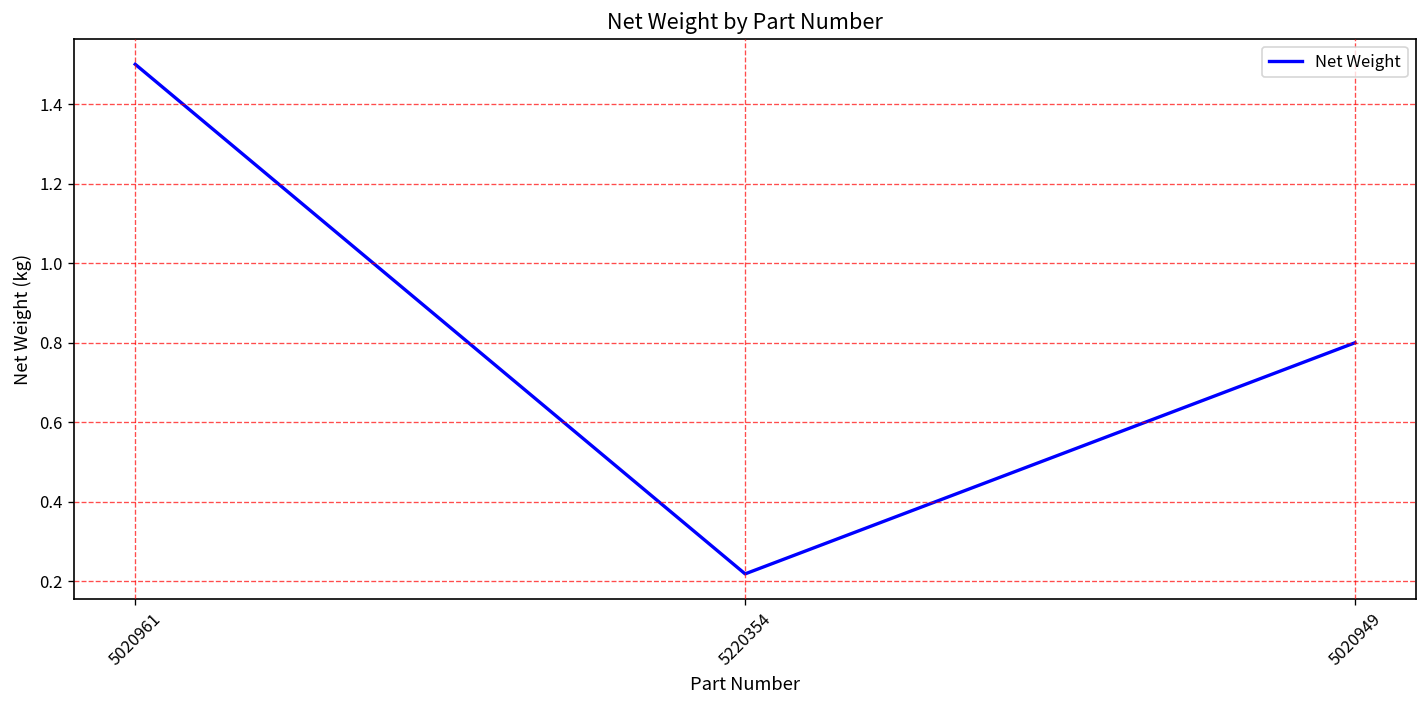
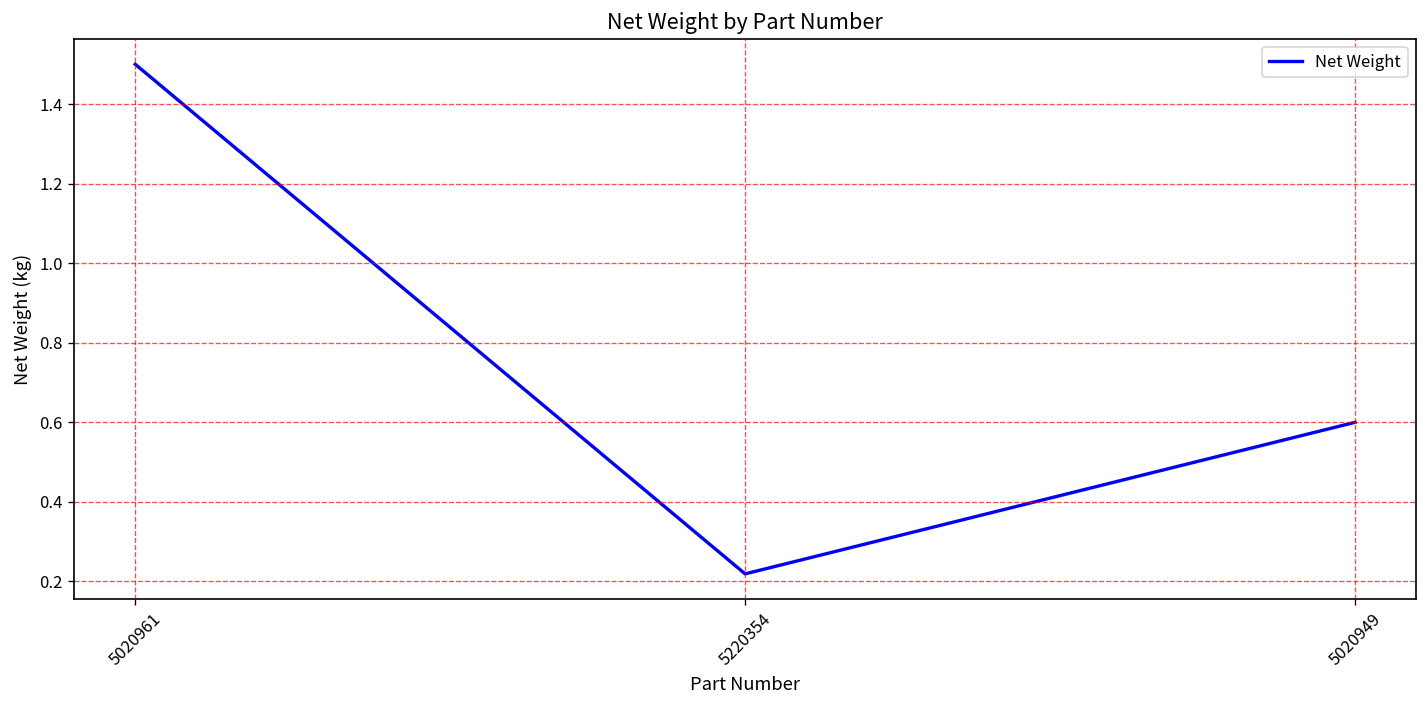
5020949: 0.8 -> 0.6
